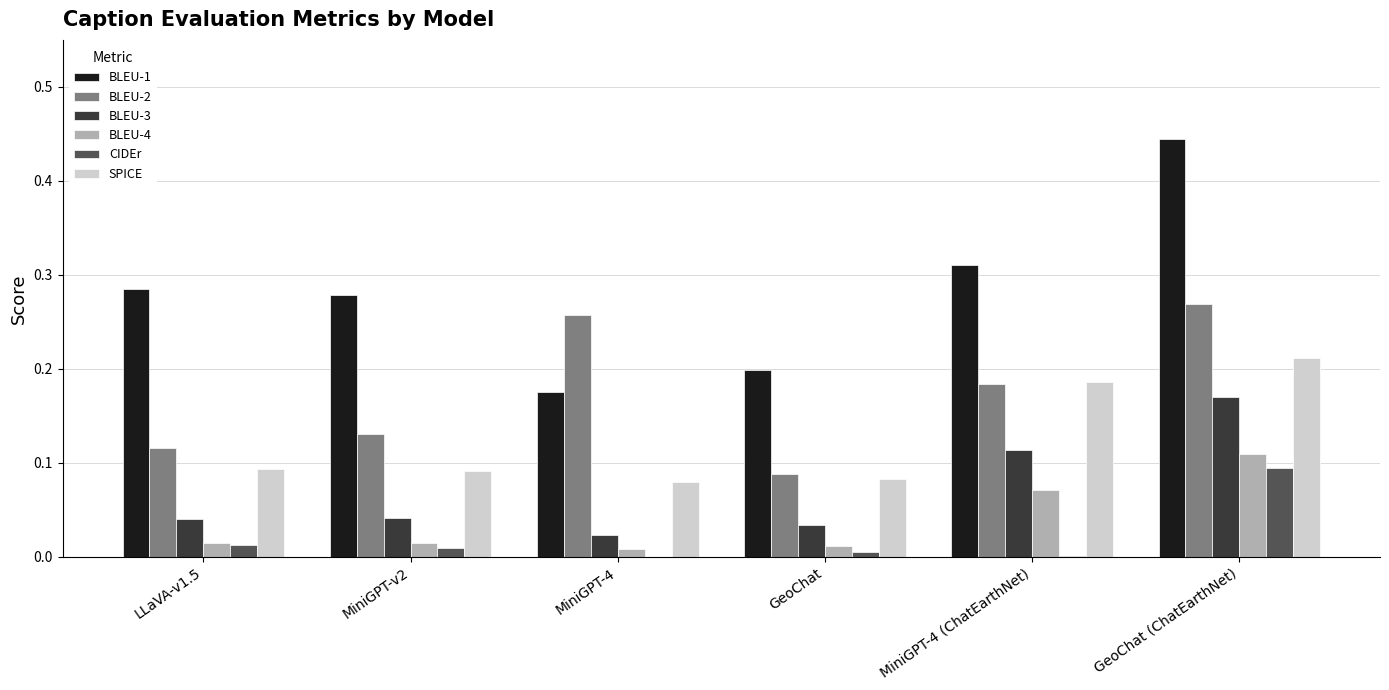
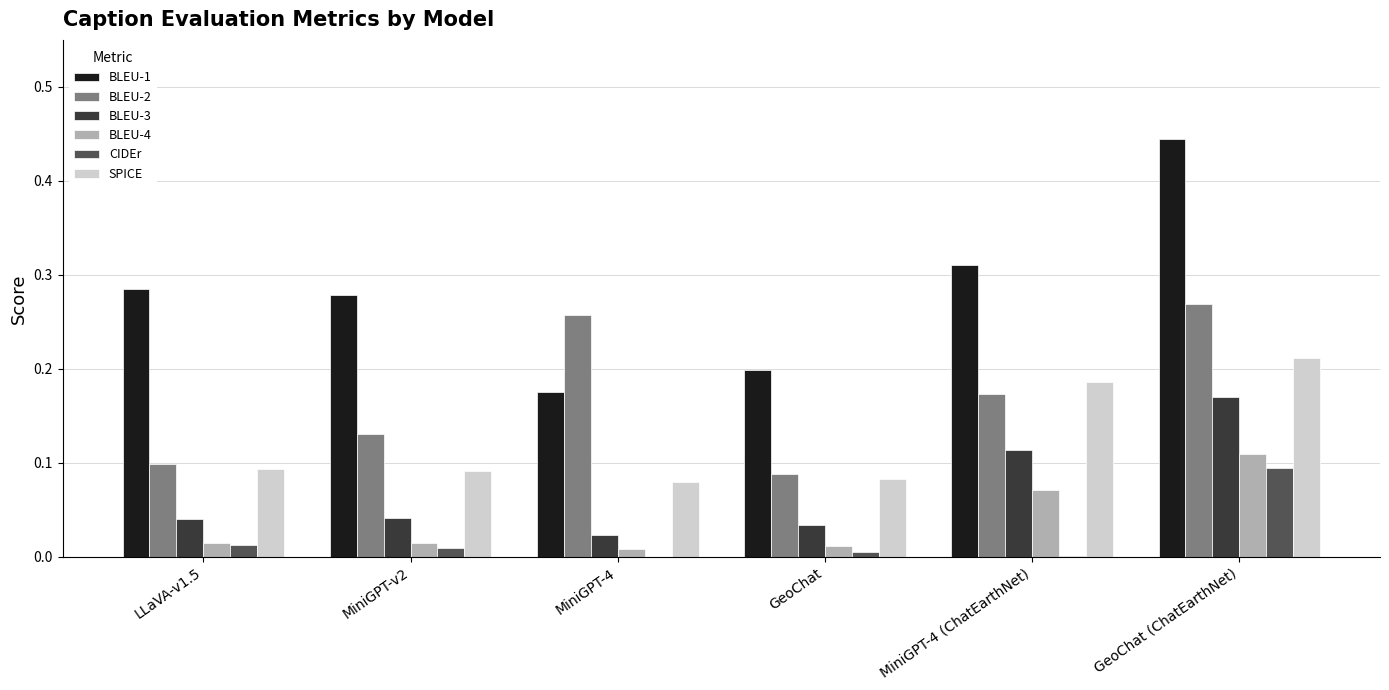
BLEU-2, LLaVA-v1.5: 0.12 -> 0.10
BLEU-2, MiniGPT-4 (ChatEarthNet): 0.18 -> 0.17
